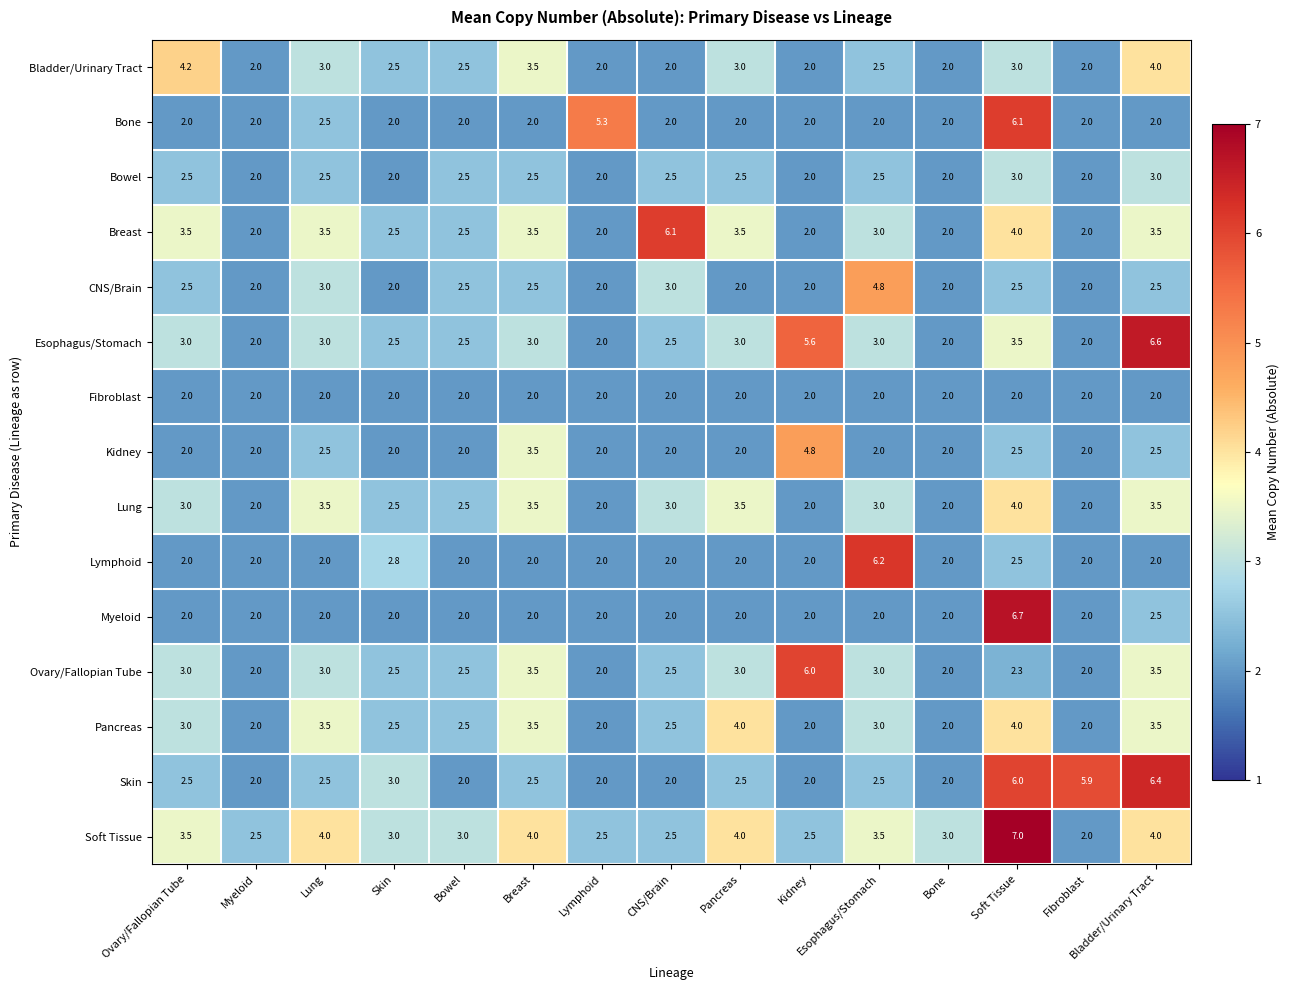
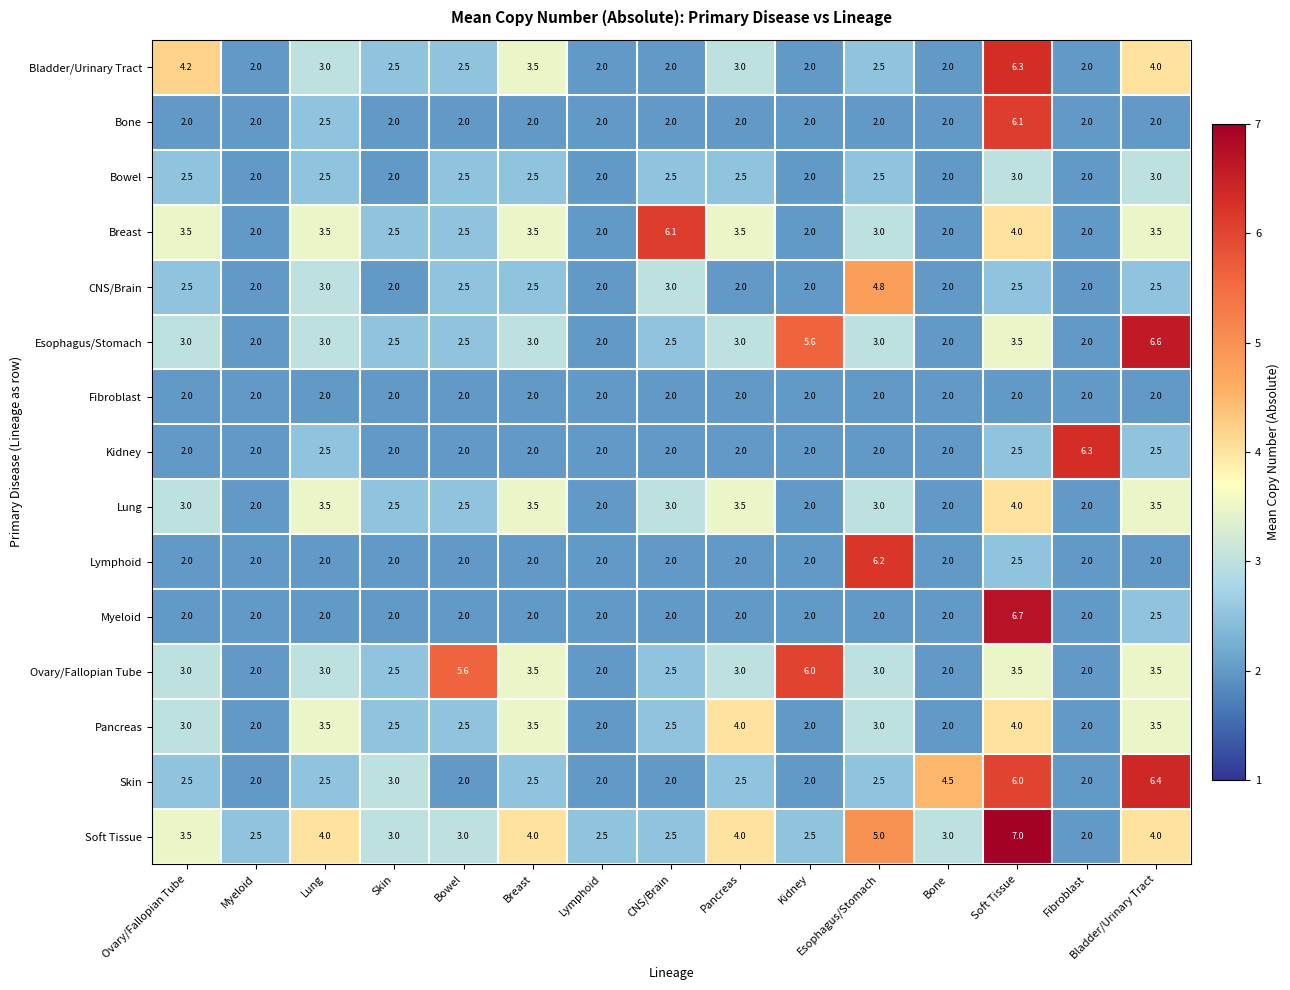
Bladder/Urinary Tract, Soft Tissue: 3.0 -> 6.3
Bone, Lymphoid: 5.3 -> 2.0
Kidney, Breast: 3.5 -> 2.0
Kidney, Kidney: 4.8 -> 2.0
Kidney, Fibroblast: 2.0 -> 6.3
Lymphoid, Skin: 2.8 -> 2.0
Ovary/Fallopian Tube, Bowel: 2.5 -> 5.6
Ovary/Fallopian Tube, Soft Tissue: 2.3 -> 3.5
Skin, Bone: 2.0 -> 4.5
Skin, Fibroblast: 5.9 -> 2.0
Soft Tissue, Esophagus/Stomach: 3.5 -> 5.0
